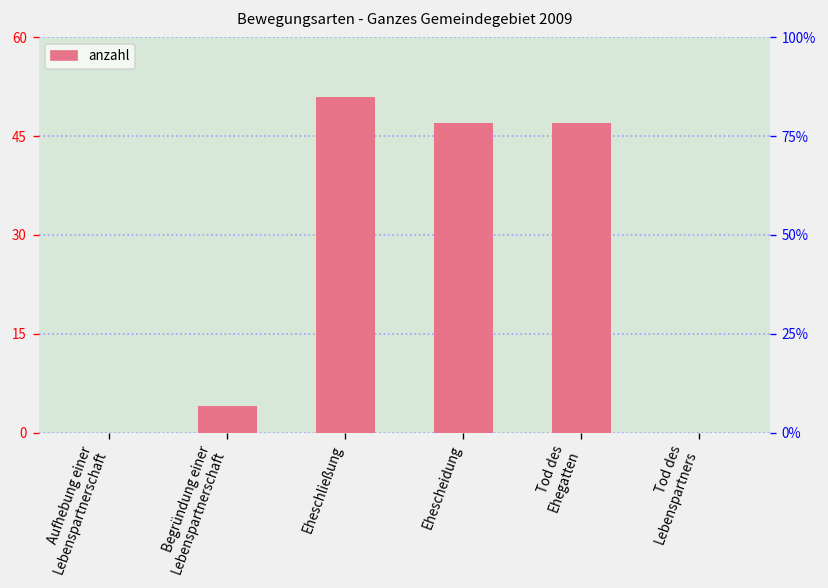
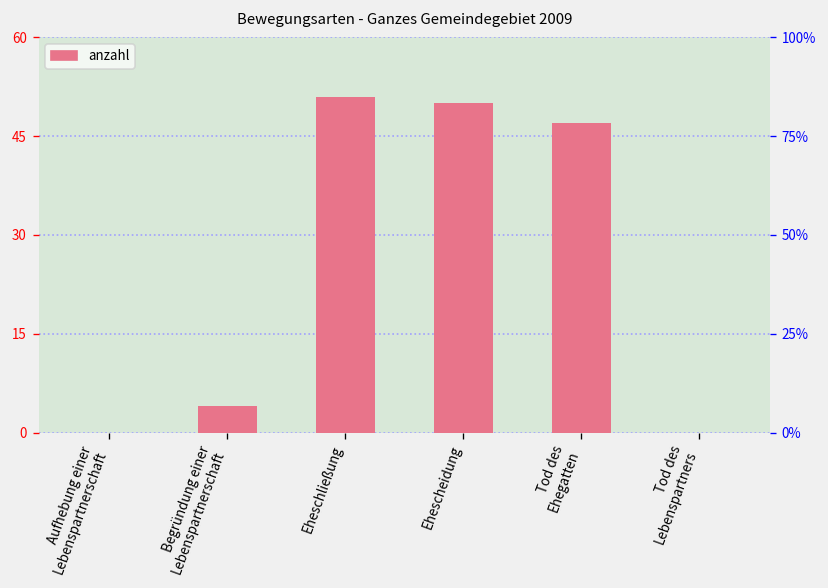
Ehescheidung: 47 -> 50
